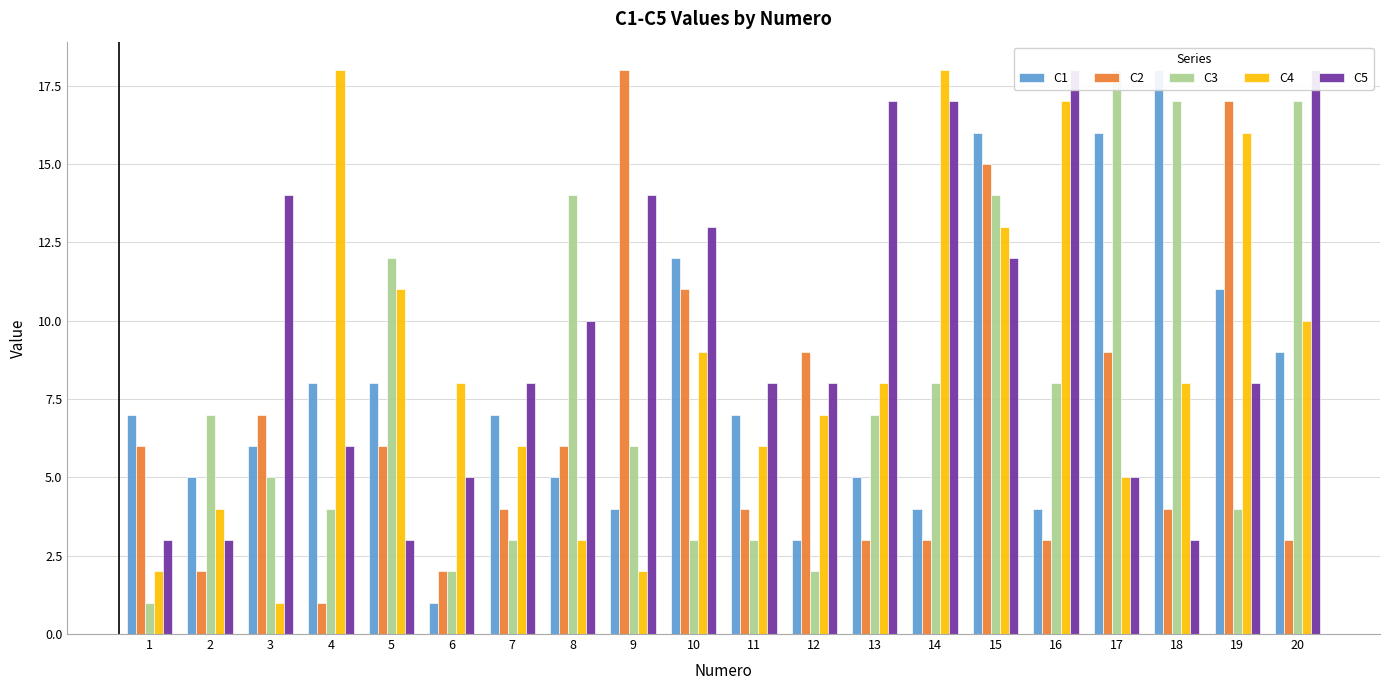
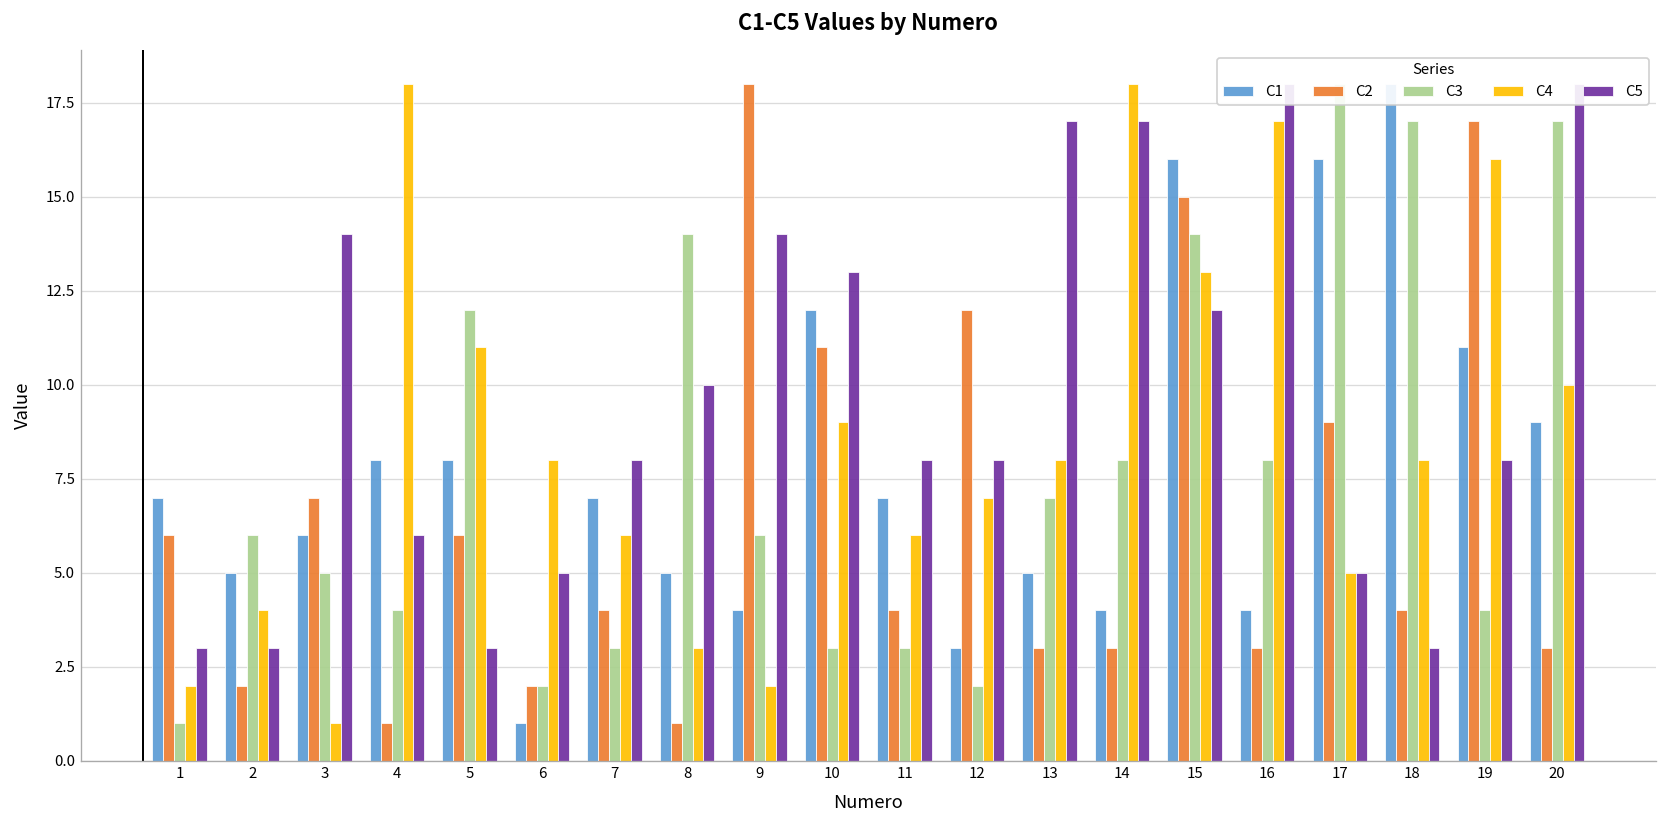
C3, 2: 7 -> 6
C2, 8: 6 -> 1
C2, 12: 9 -> 12
